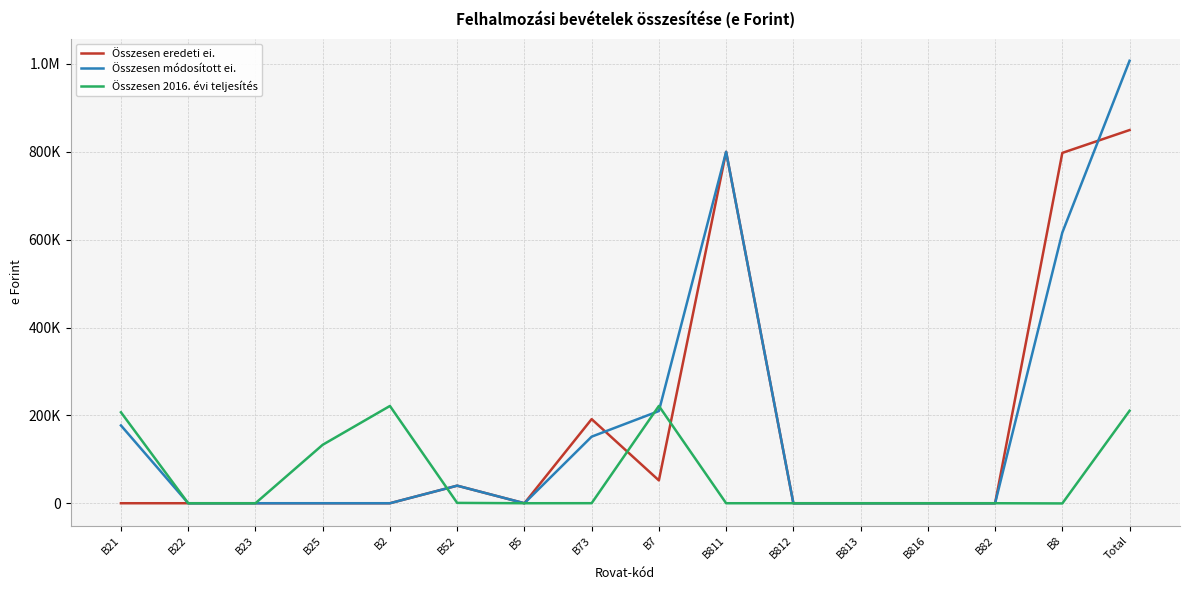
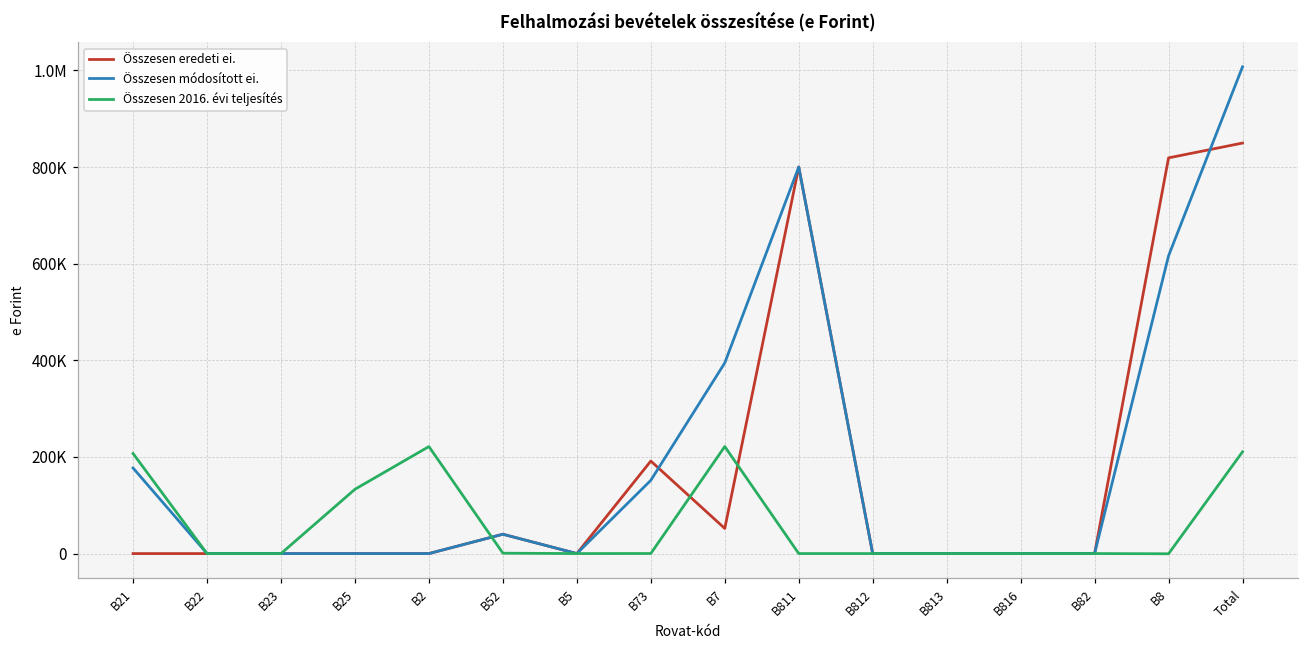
Összesen módosított ei., B7: 210000 -> 390000
Összesen eredeti ei., B8: 800000 -> 820000
